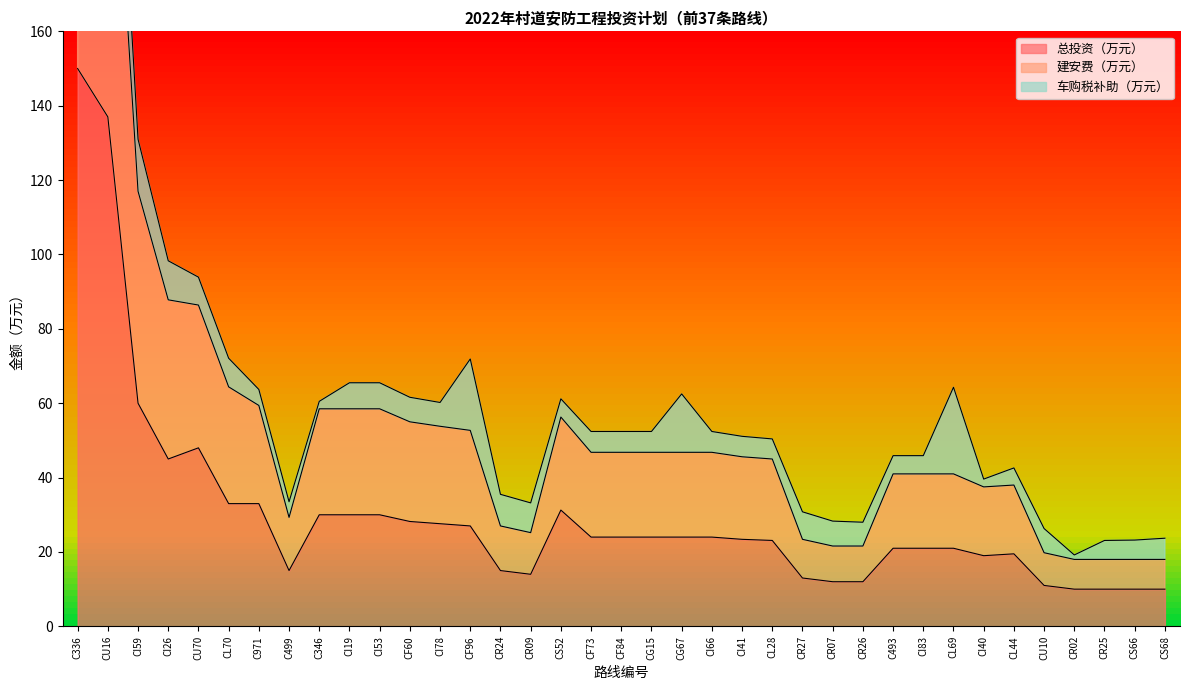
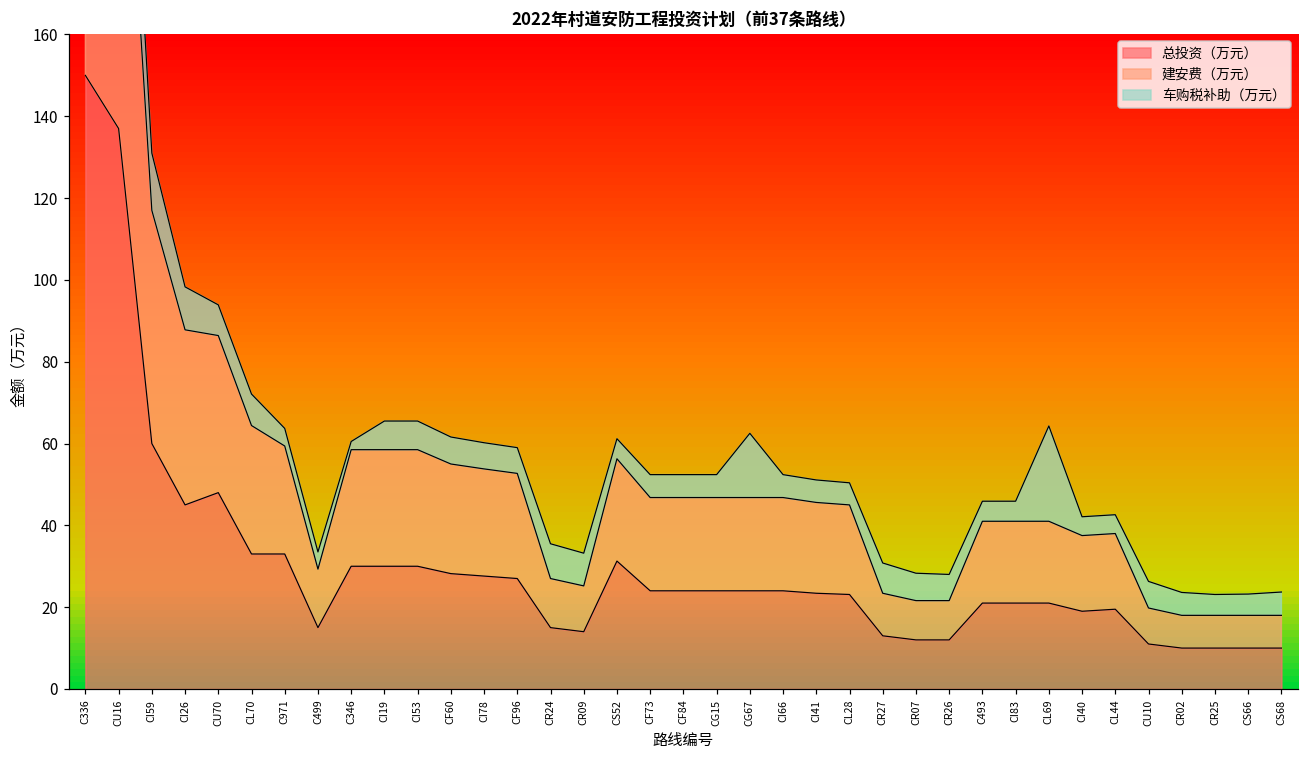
车购税补助（万元）, CF96: 19 -> 6
车购税补助（万元）, CI40: 2 -> 5
车购税补助（万元）, CR02: 1 -> 6
